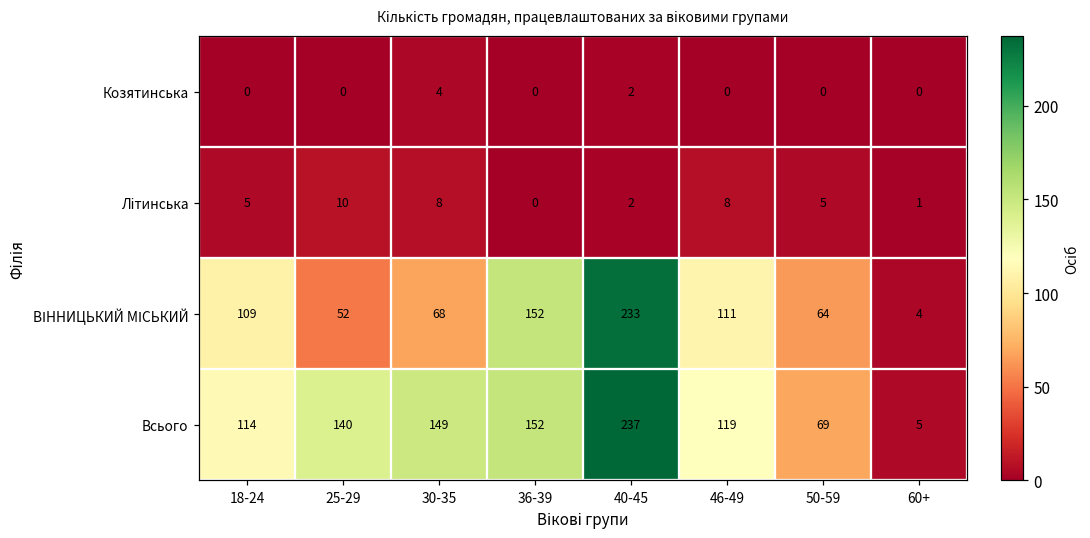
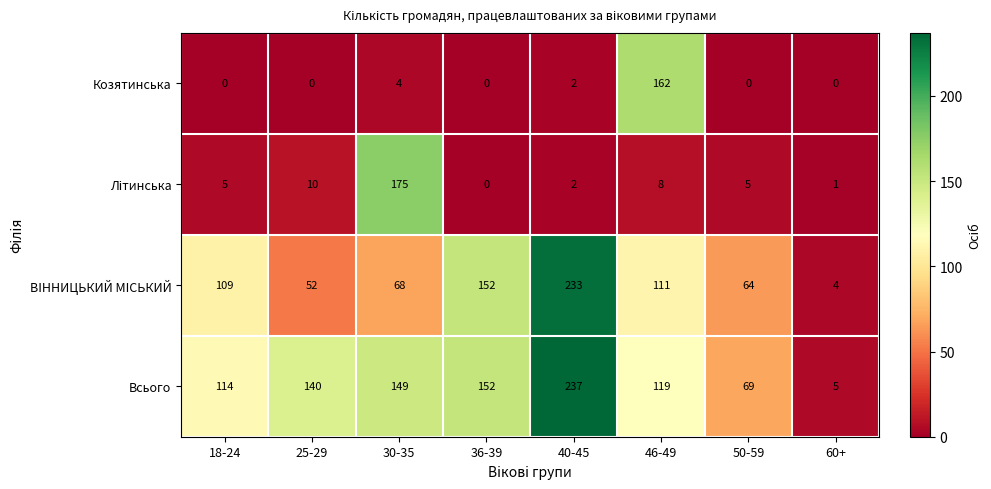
Козятинська, 46-49: 0 -> 162
Літинська, 30-35: 8 -> 175
